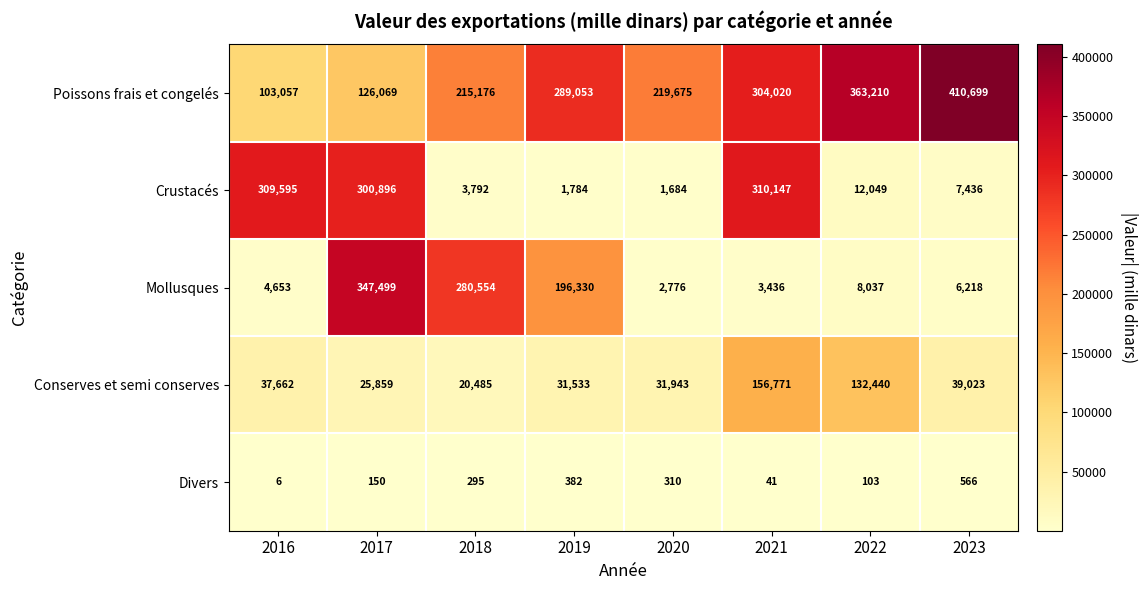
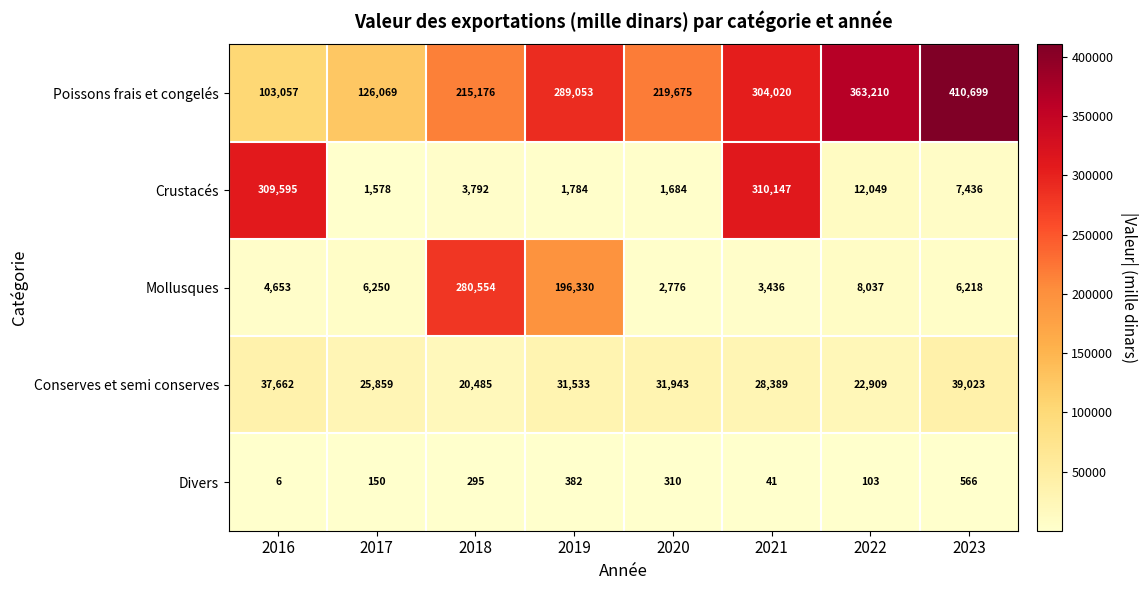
Crustacés, 2017: 300,896 -> 1,578
Mollusques, 2017: 347,499 -> 6,250
Conserves et semi conserves, 2021: 156,771 -> 28,389
Conserves et semi conserves, 2022: 132,440 -> 22,909
